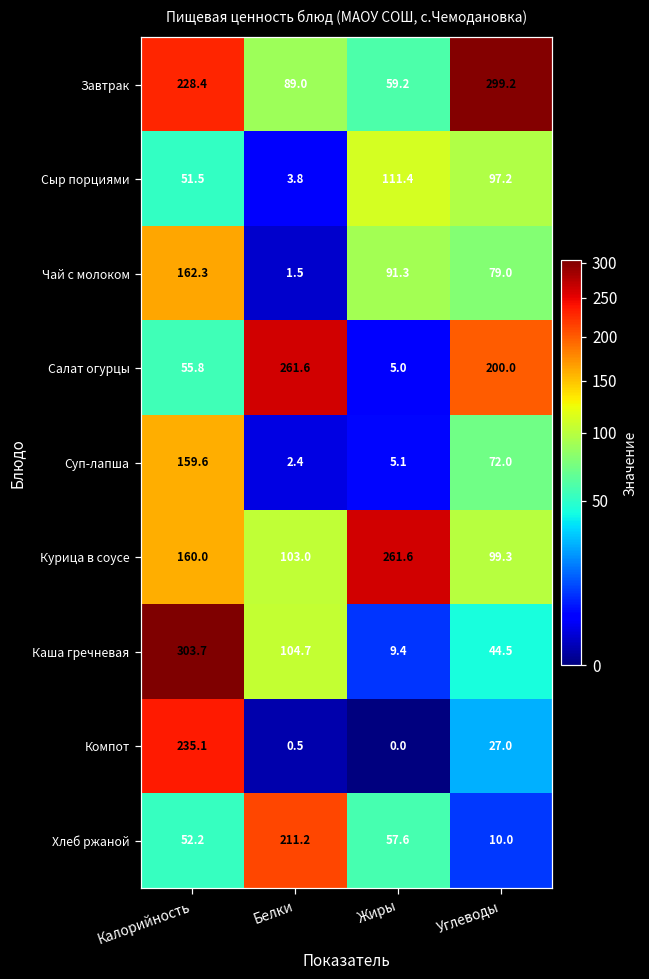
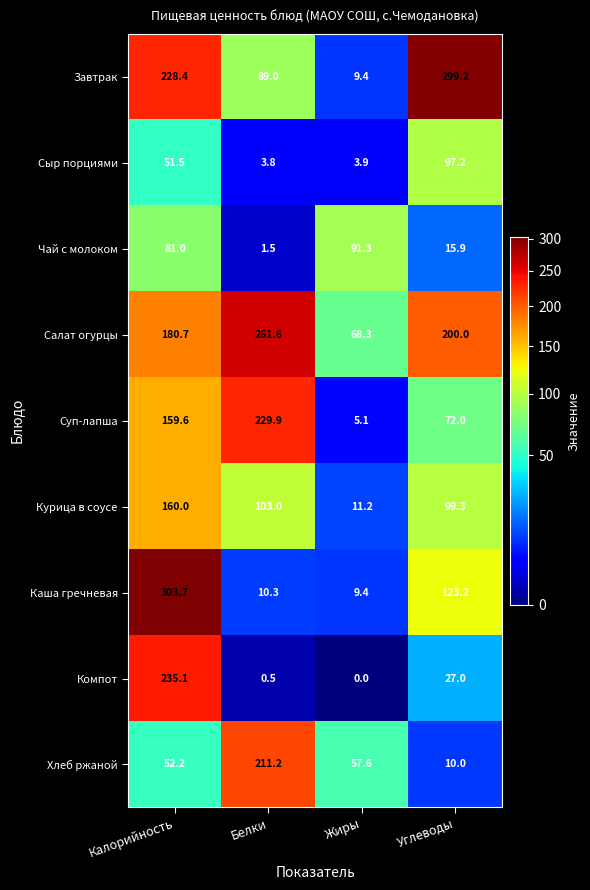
Завтрак, Жиры: 59.2 -> 9.4
Сыр порциями, Жиры: 111.4 -> 3.9
Чай с молоком, Калорийность: 162.3 -> 81.0
Чай с молоком, Углеводы: 79.0 -> 15.9
Салат огурцы, Калорийность: 55.8 -> 180.7
Салат огурцы, Жиры: 5.0 -> 68.3
Суп-лапша, Белки: 2.4 -> 229.9
Курица в соусе, Жиры: 261.6 -> 11.2
Каша гречневая, Белки: 104.7 -> 10.3
Каша гречневая, Углеводы: 44.5 -> 123.2
